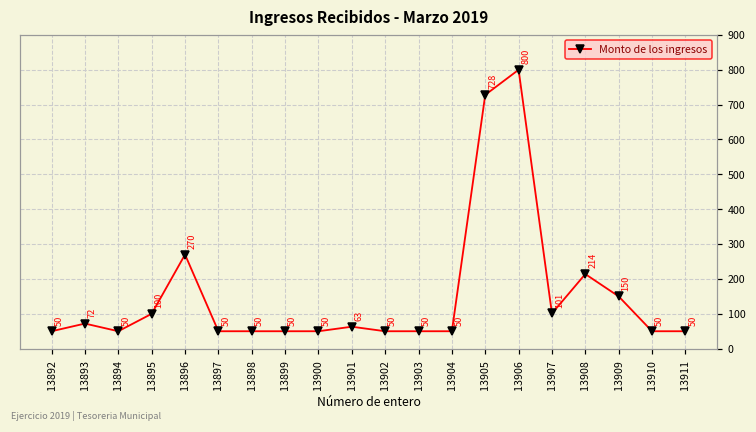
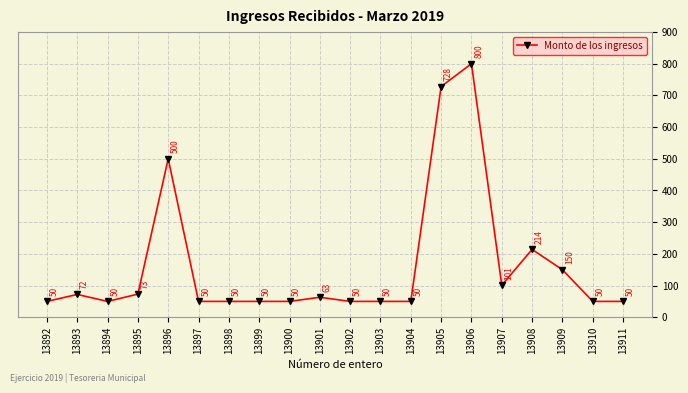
13895: 100 -> 73
13896: 270 -> 500
